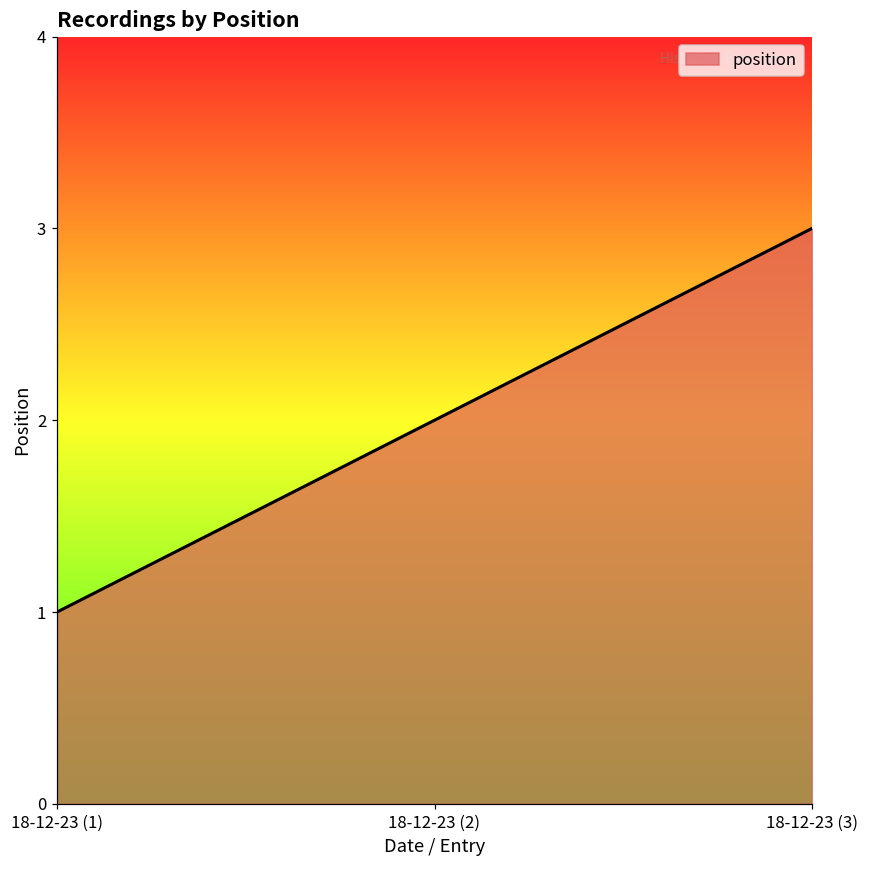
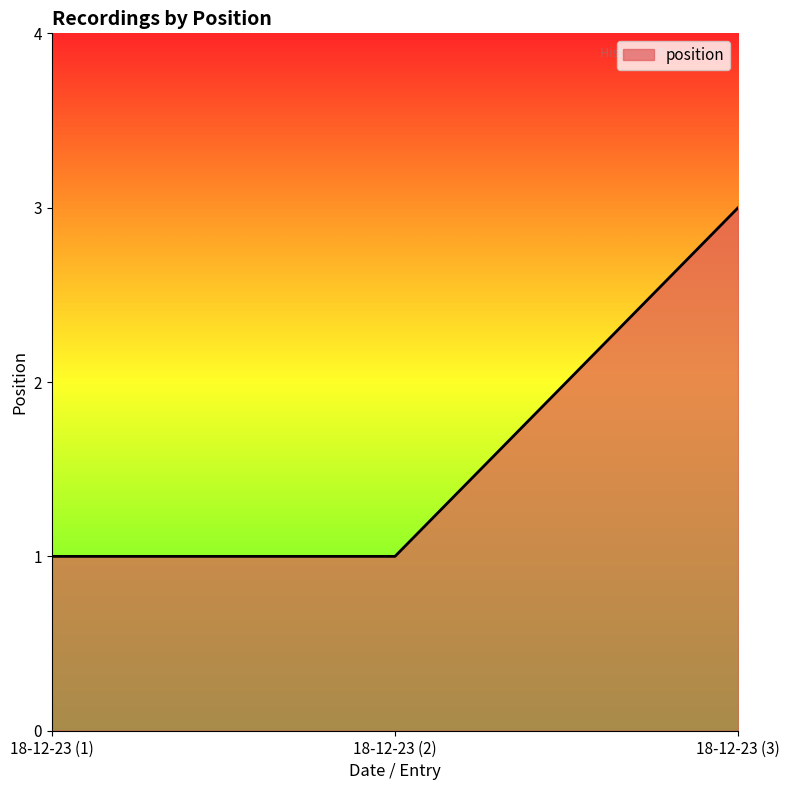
18-12-23 (2): 2 -> 1
